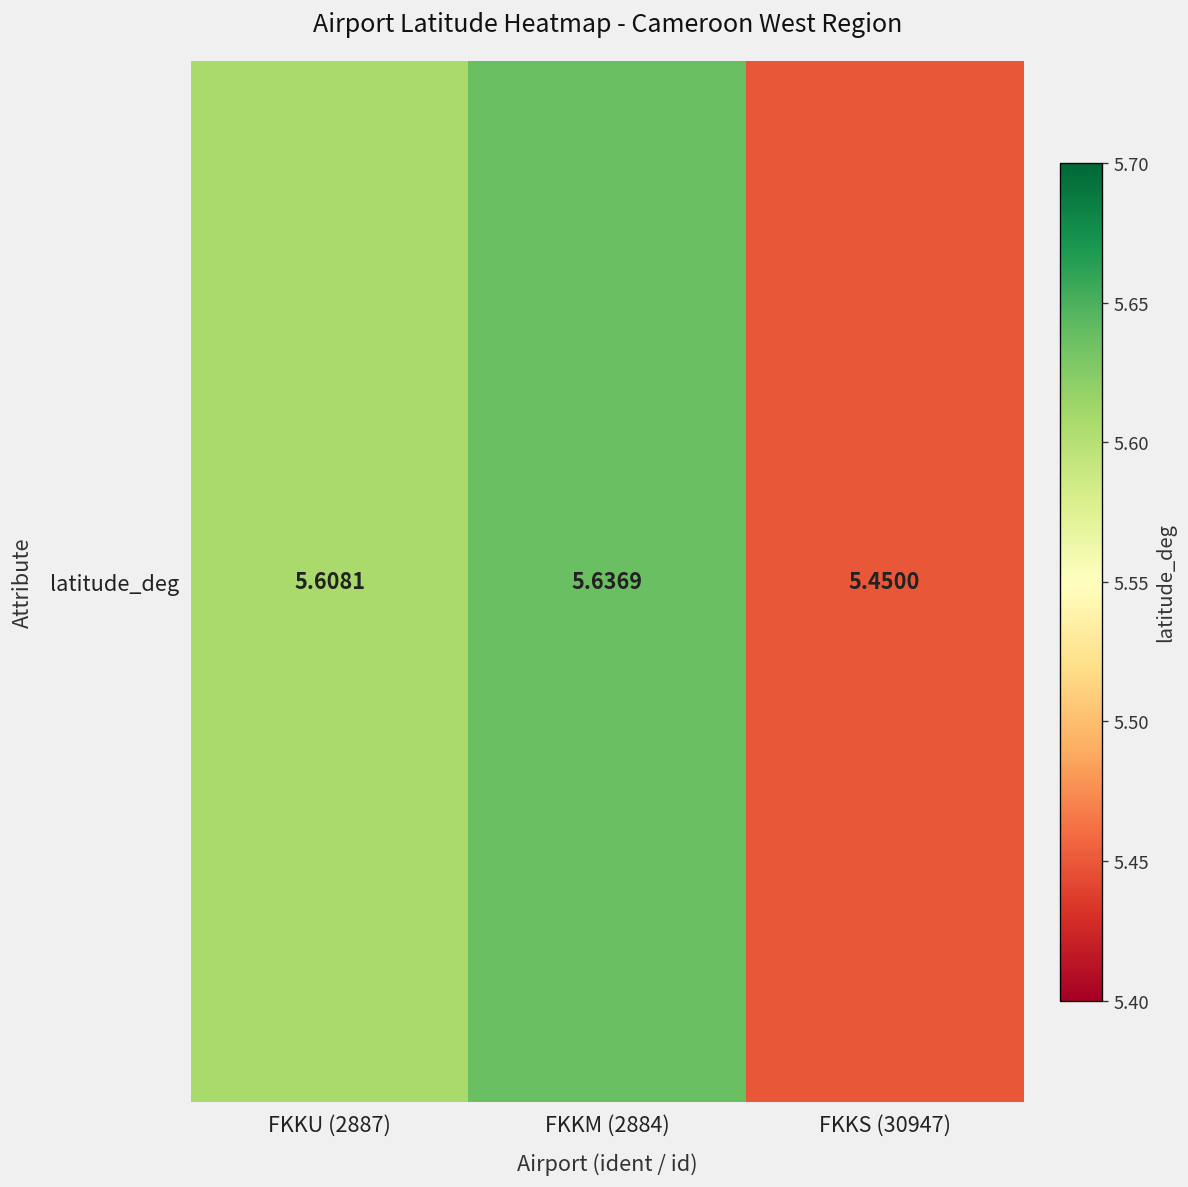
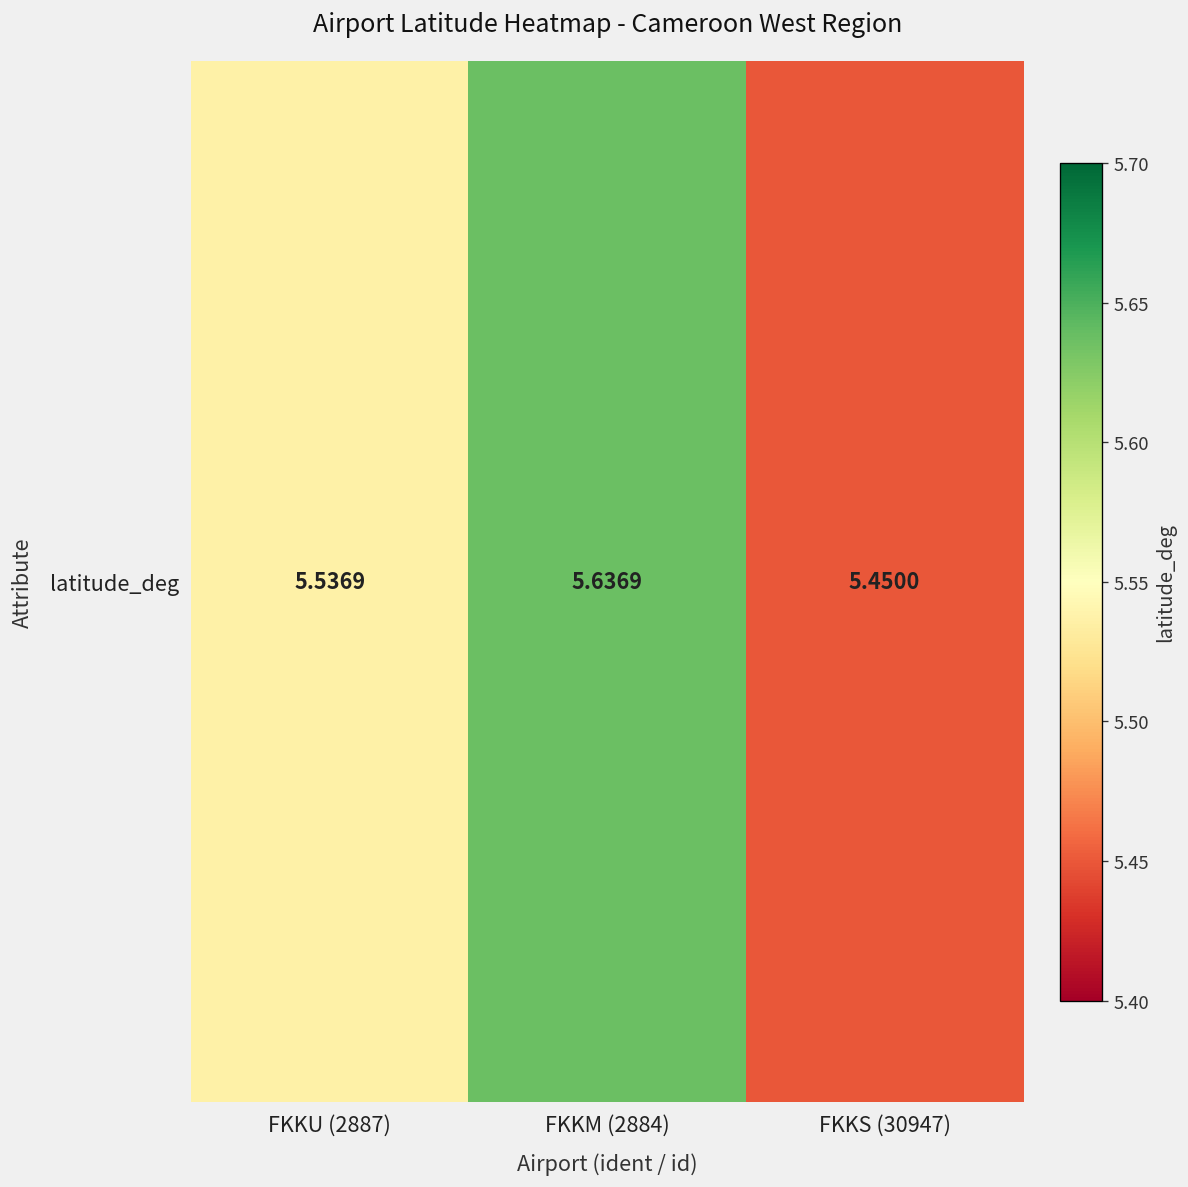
latitude_deg, FKKU (2887): 5.6081 -> 5.5369
